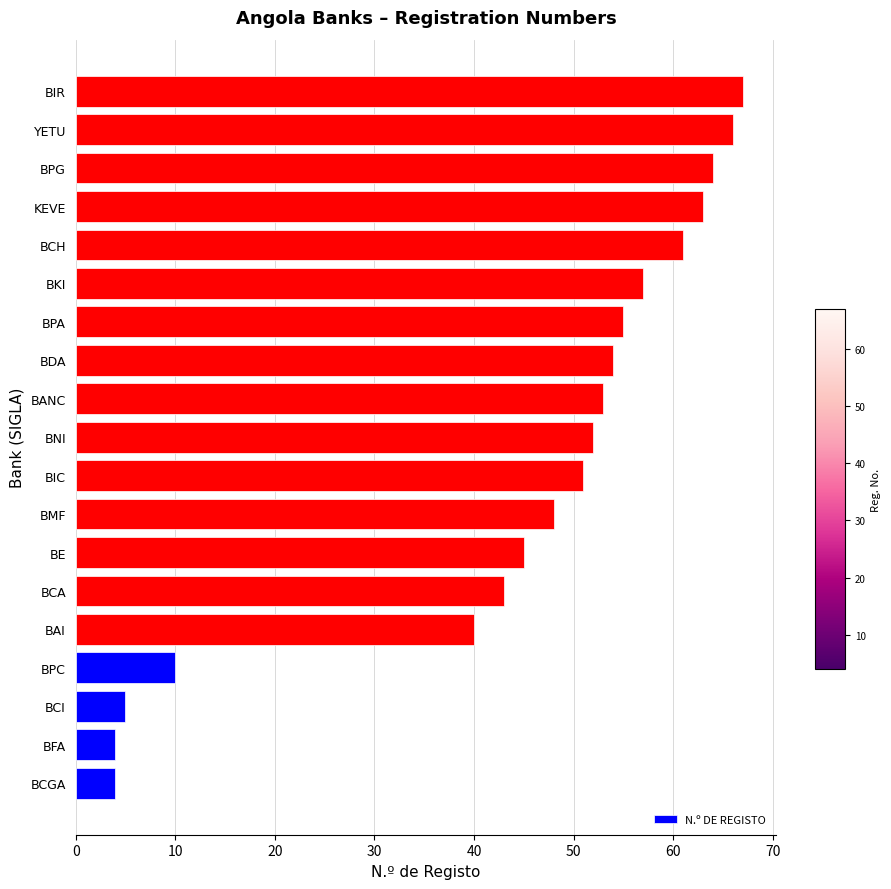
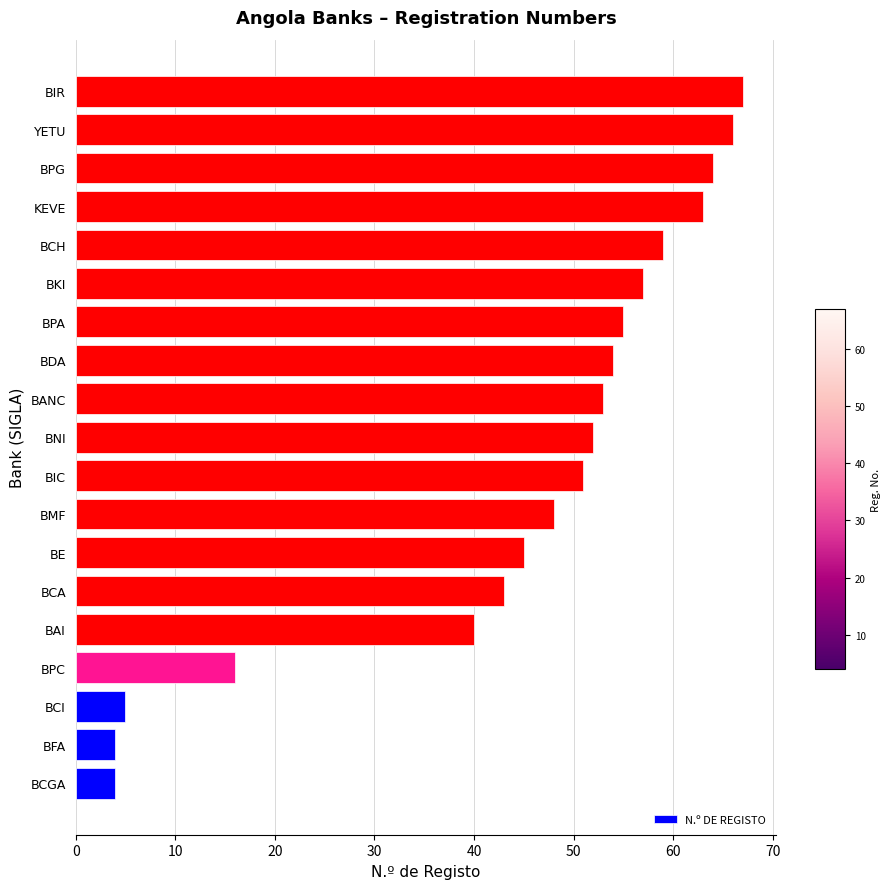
BCH: 61 -> 59
BPC: 10 -> 16
